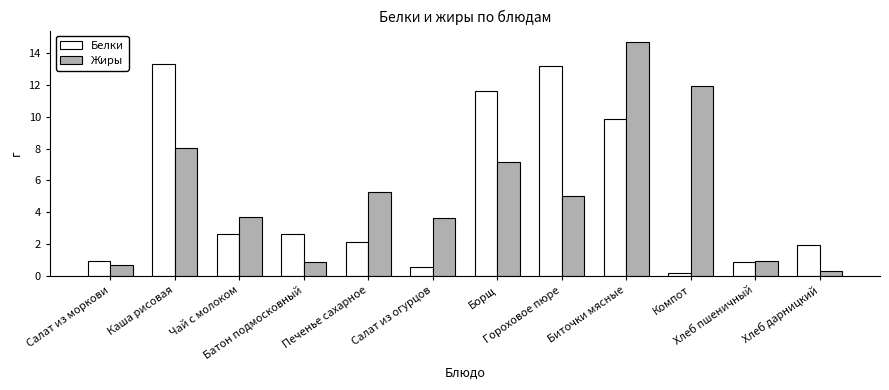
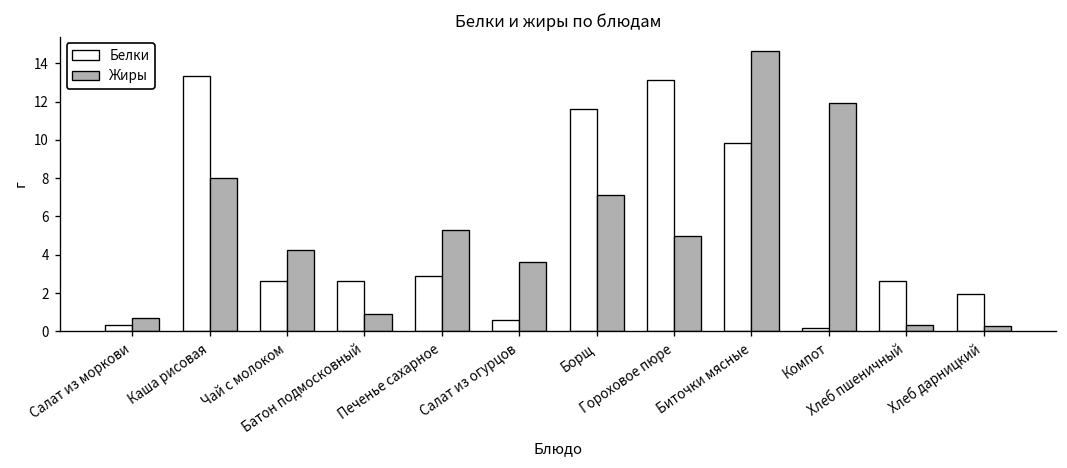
Белки, Салат из моркови: 0.9 -> 0.3
Жиры, Чай с молоком: 3.7 -> 4.2
Белки, Печенье сахарное: 2.1 -> 2.9
Белки, Хлеб пшеничный: 0.9 -> 2.6
Жиры, Хлеб пшеничный: 1.0 -> 0.4
